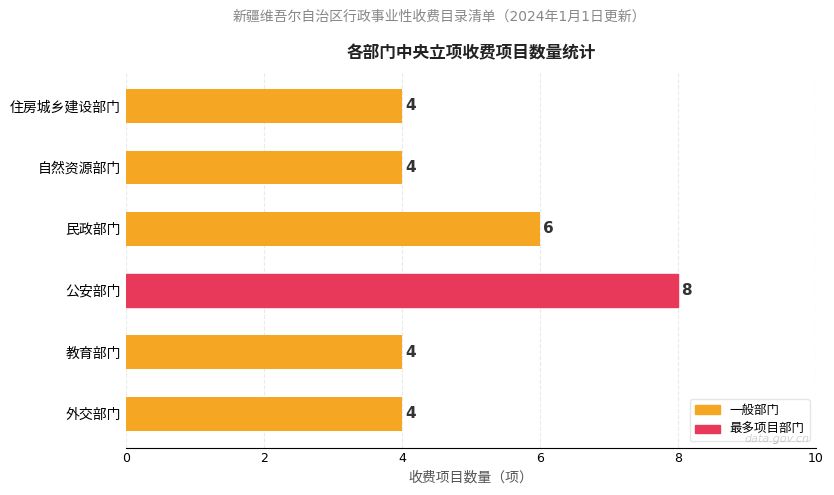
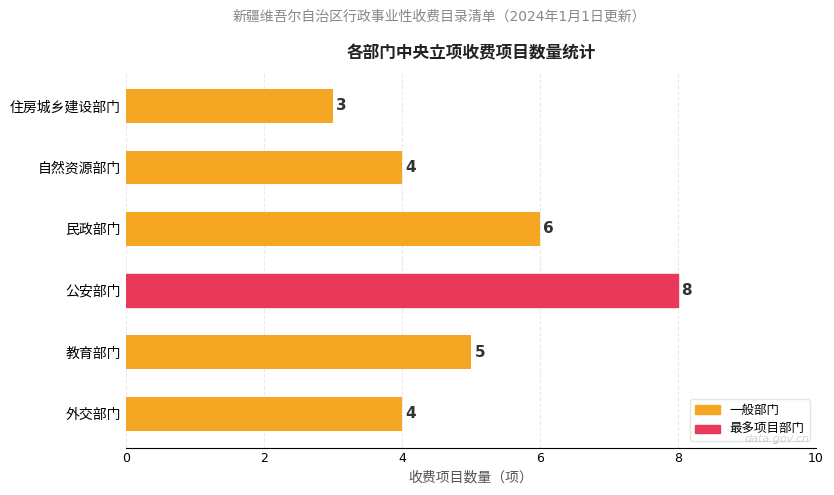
住房城乡建设部门: 4 -> 3
教育部门: 4 -> 5
